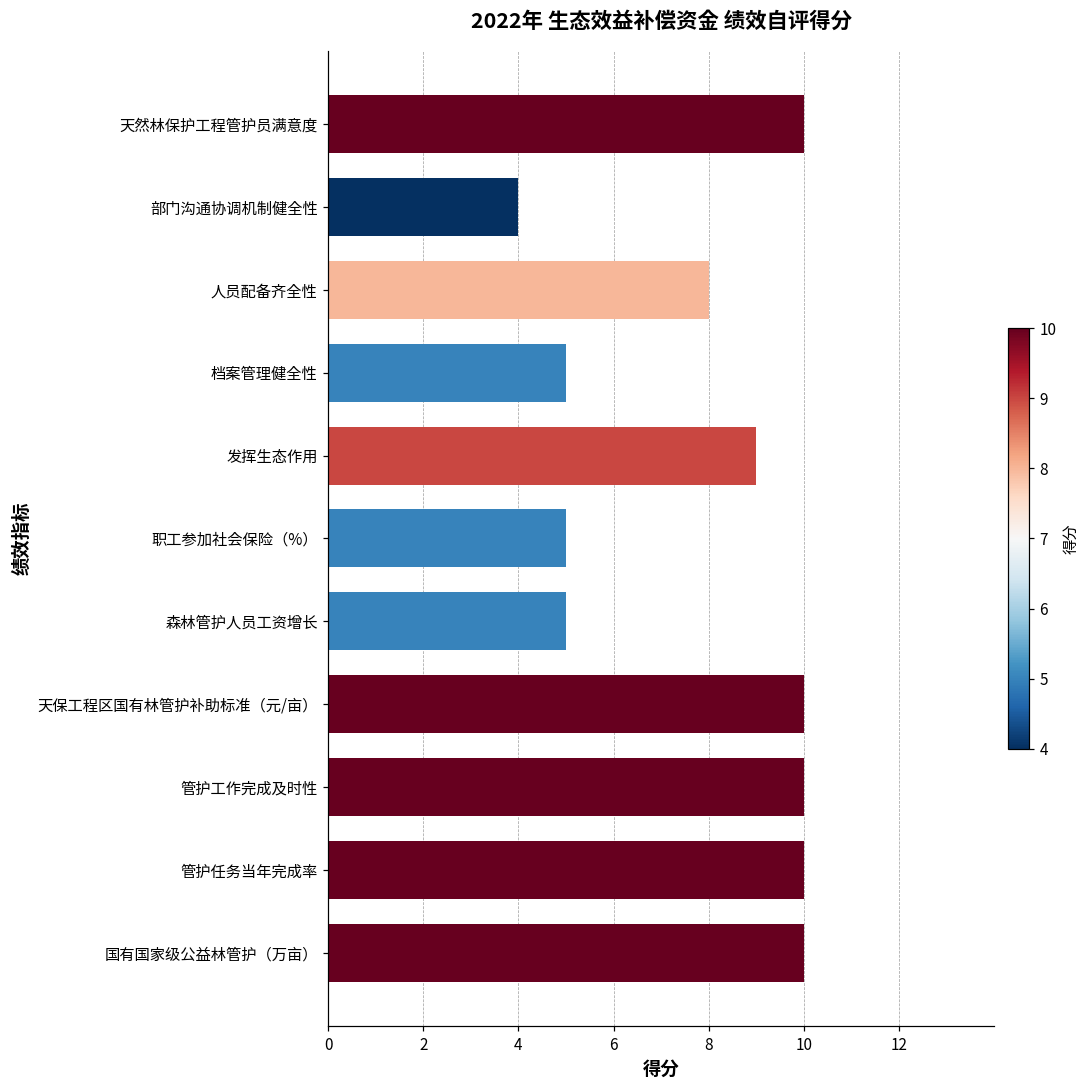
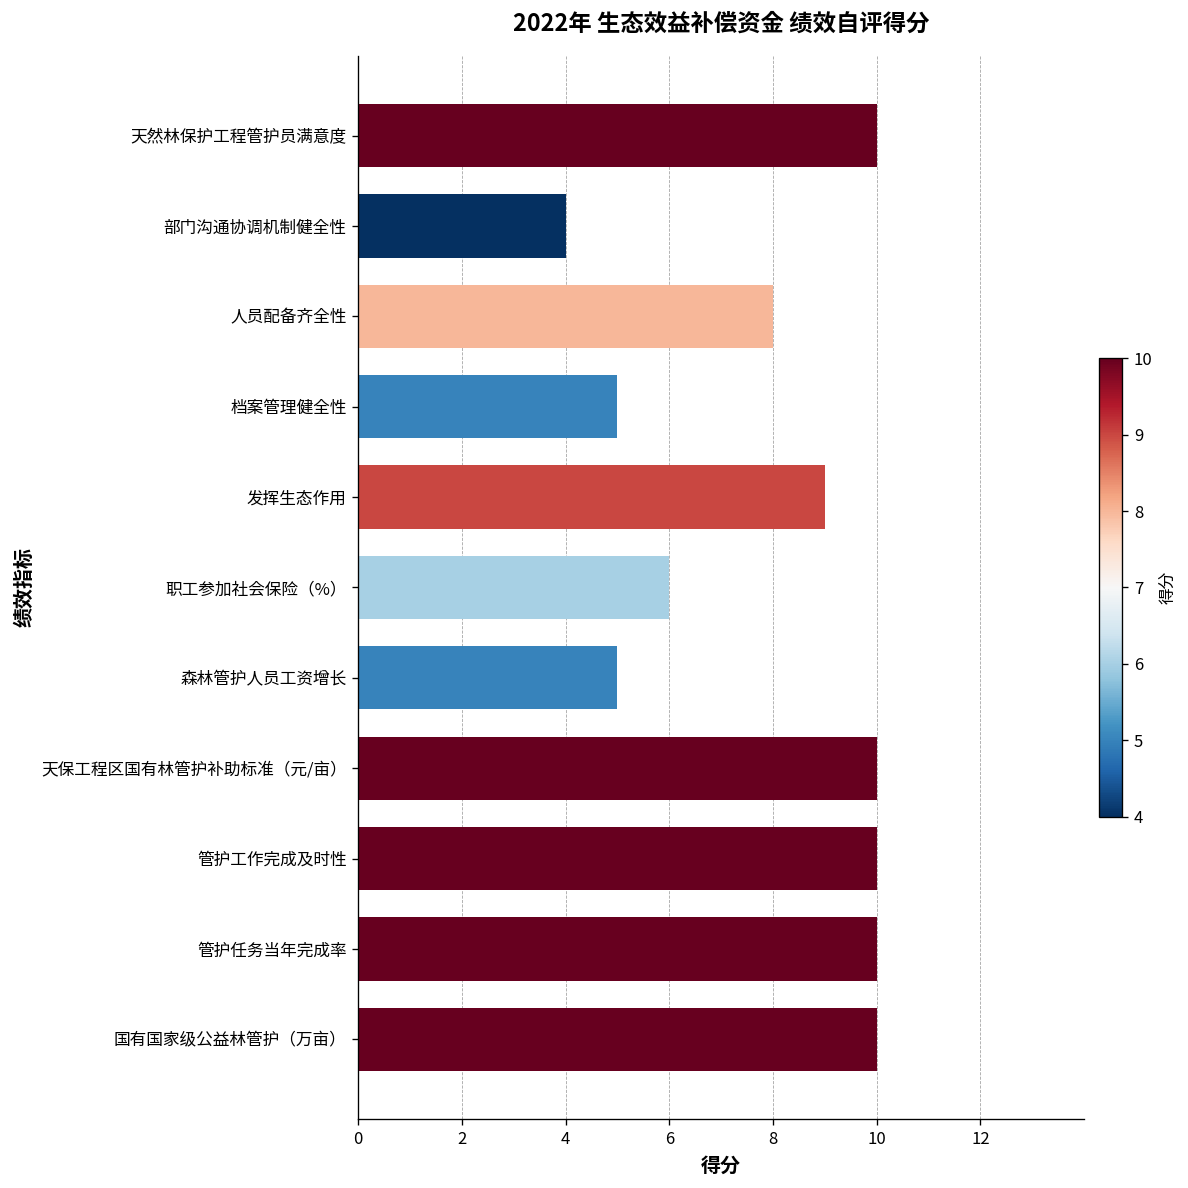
职工参加社会保险（%）: 5 -> 6
